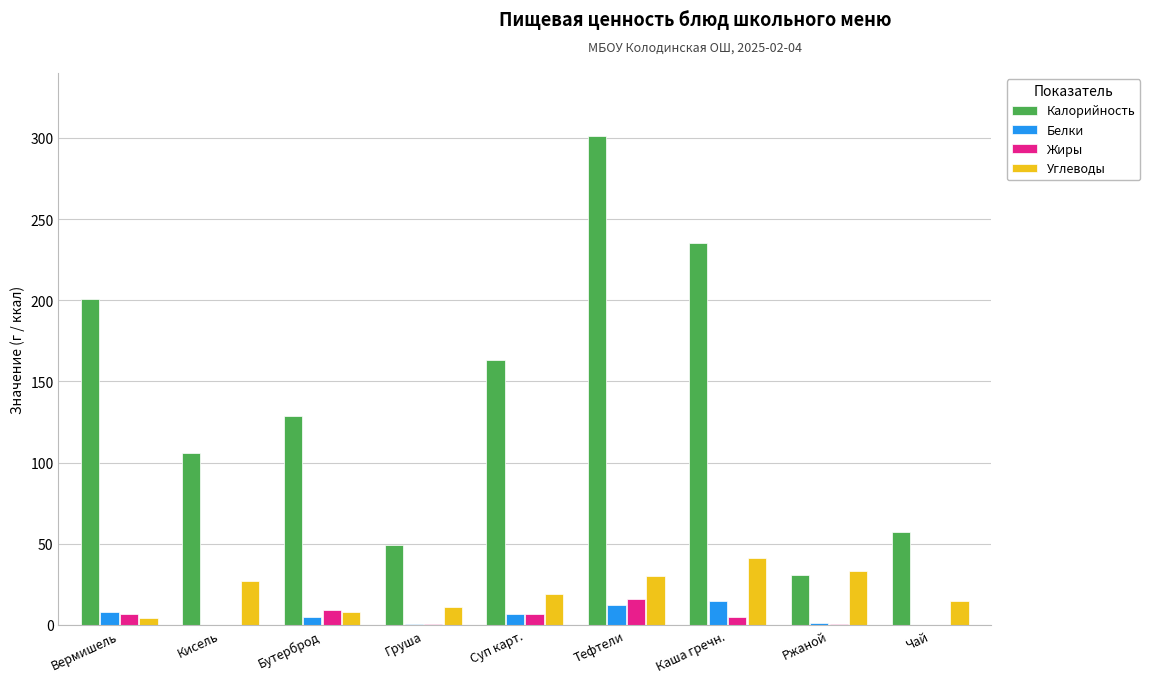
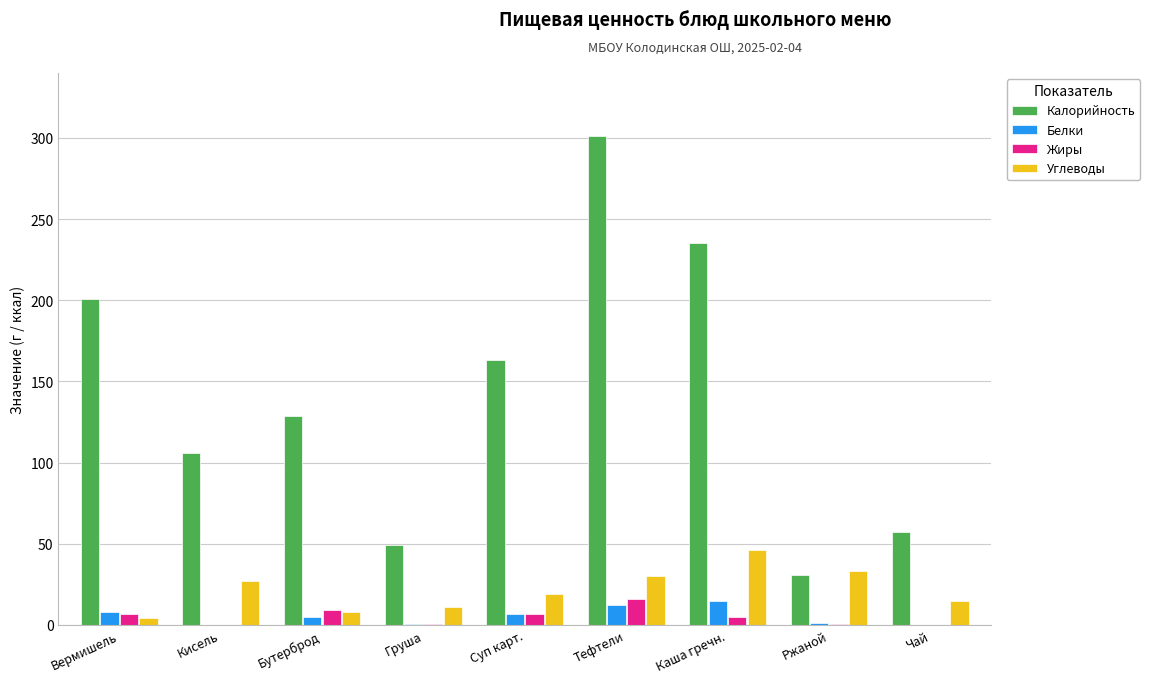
Углеводы, Каша гречн.: 41 -> 46
